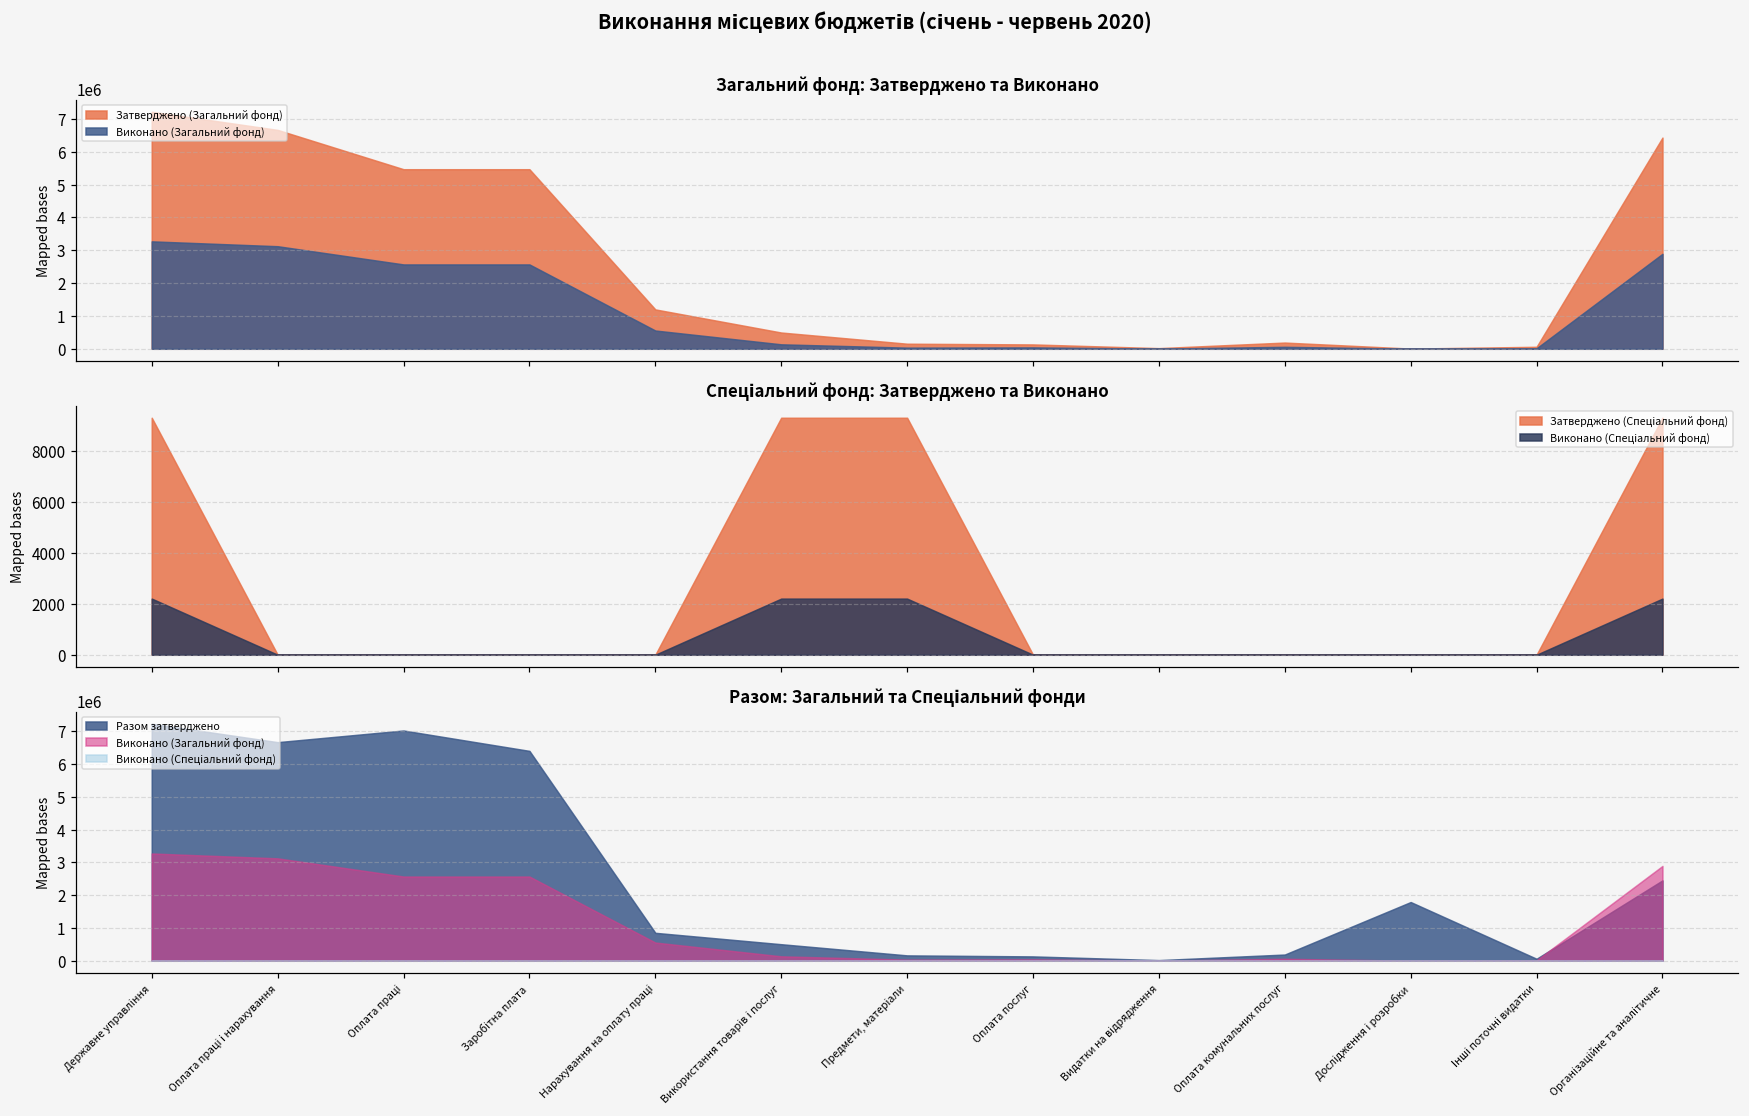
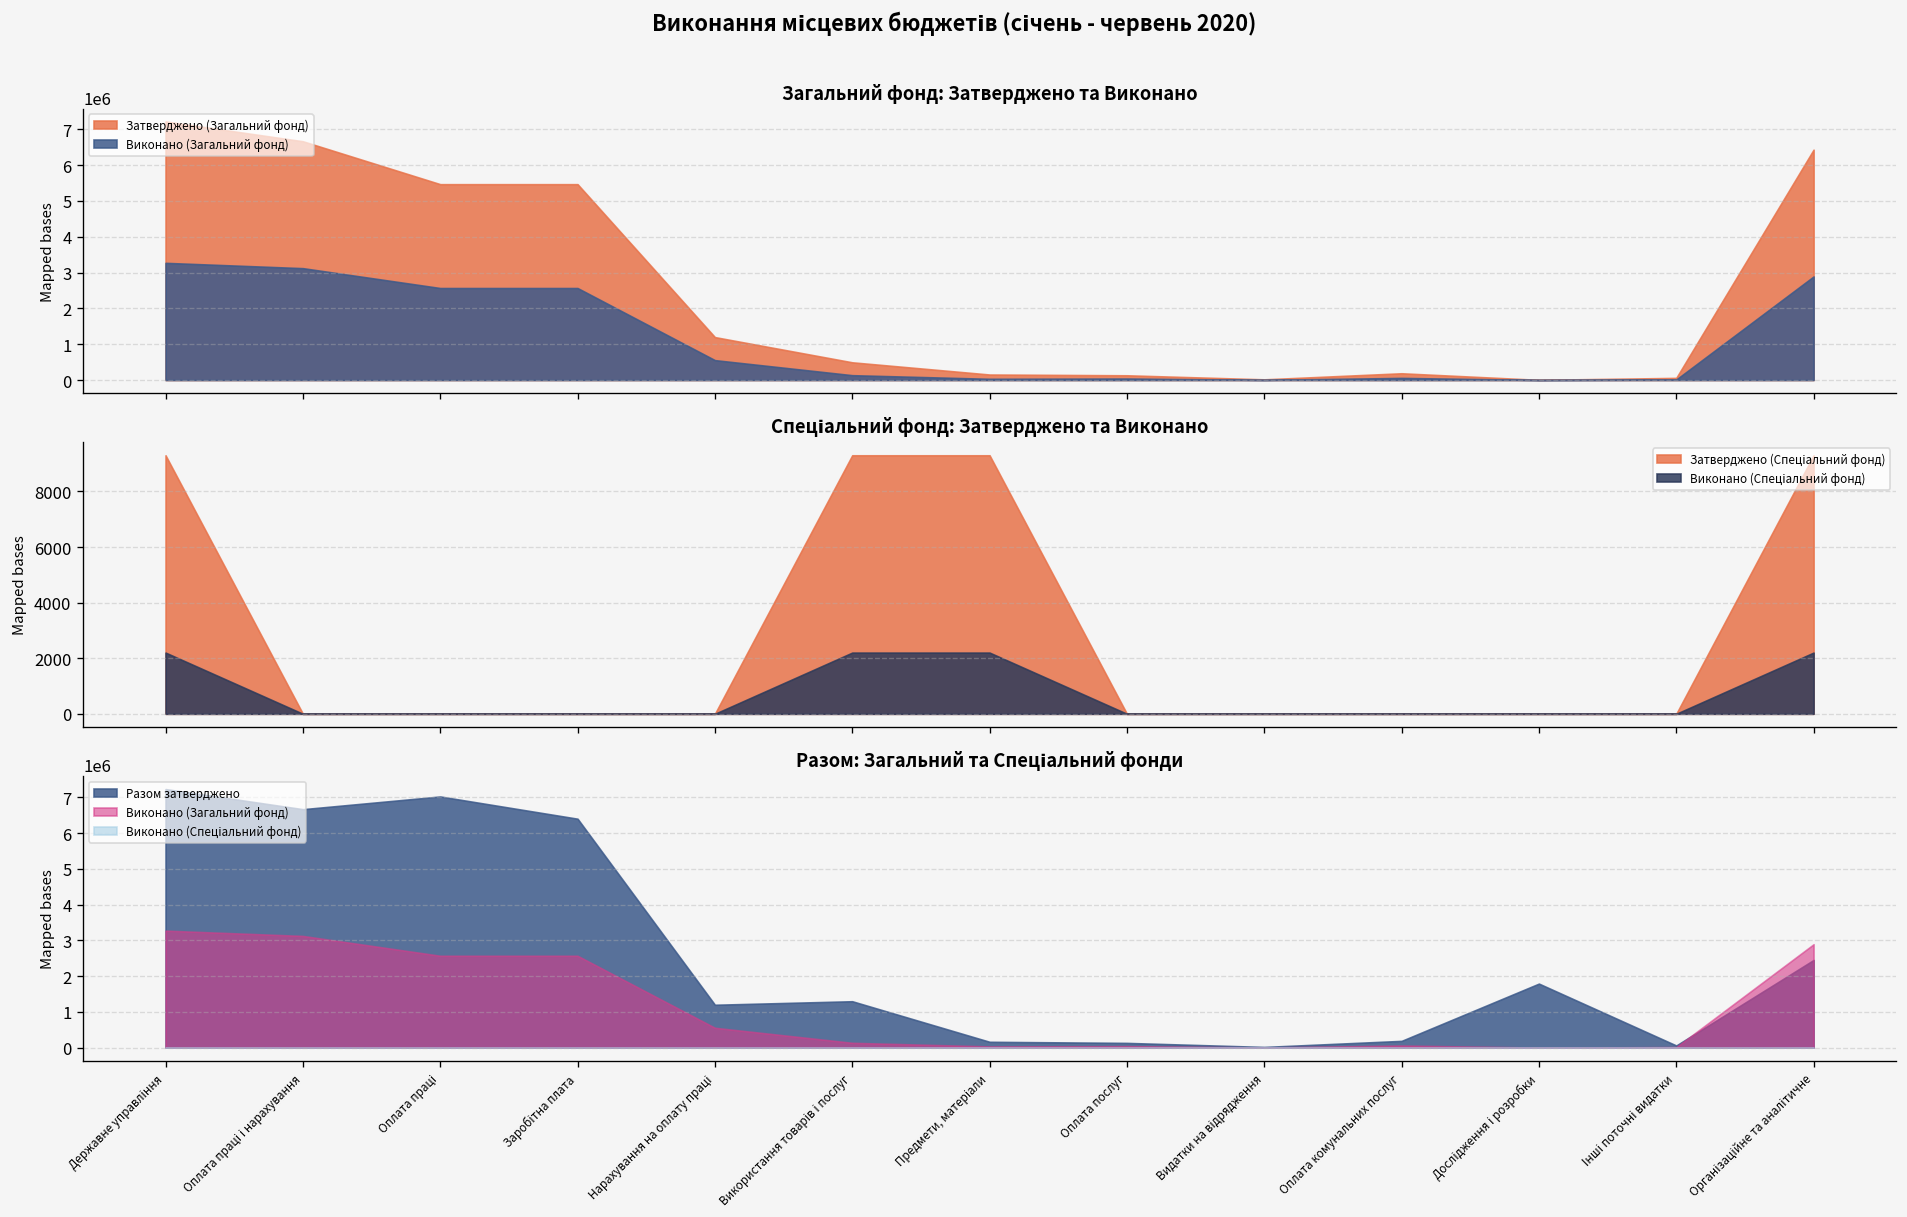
Разом: Загальний та Спеціальний фонди, Разом затверджено, Нарахування на оплату праці: 900000 -> 1200000
Разом: Загальний та Спеціальний фонди, Разом затверджено, Використання товарів і послуг: 500000 -> 1300000
